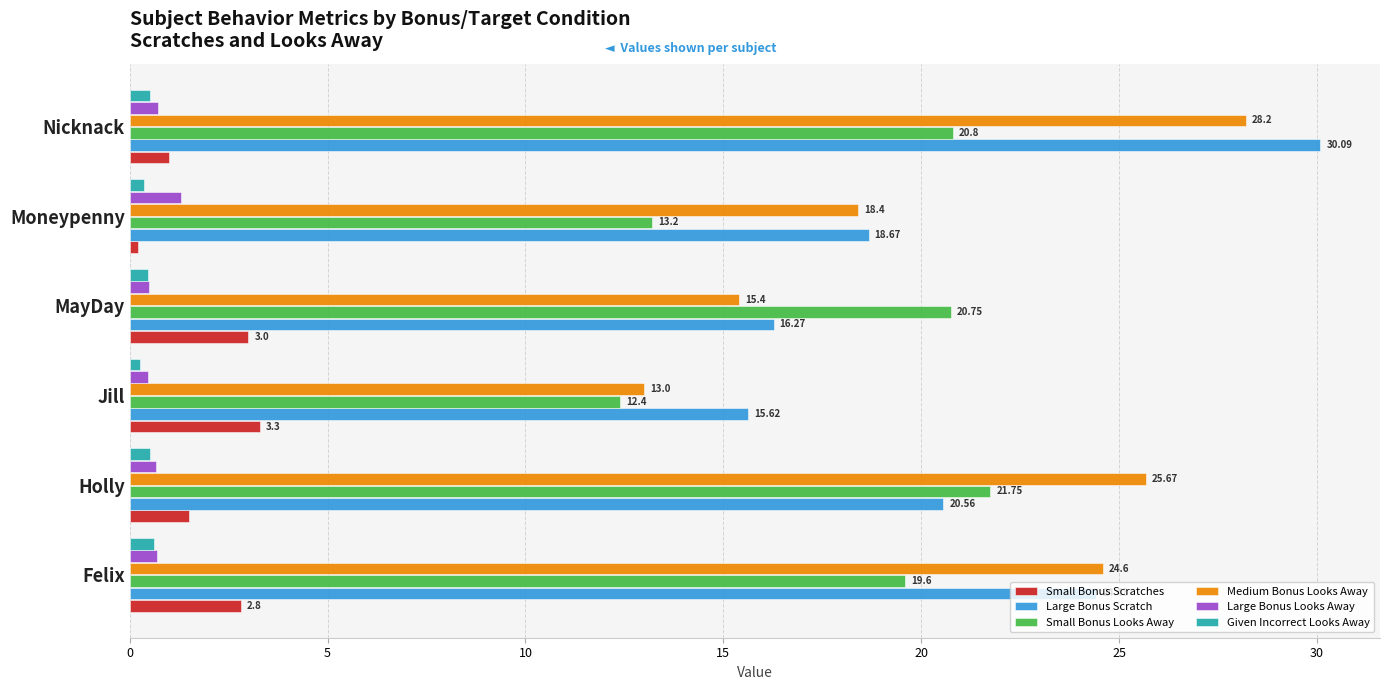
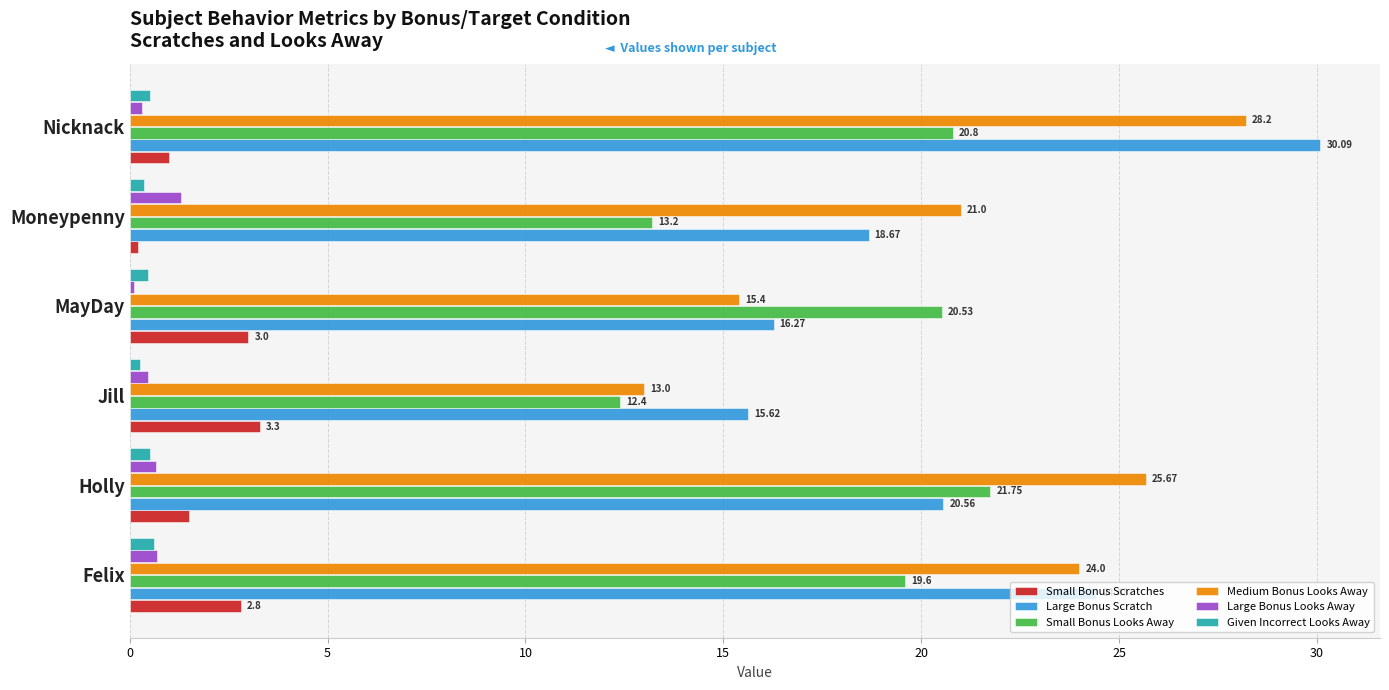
Large Bonus Looks Away, Nicknack: 0.7 -> 0.3
Medium Bonus Looks Away, Moneypenny: 18.4 -> 21.0
Large Bonus Looks Away, MayDay: 0.5 -> 0.1
Small Bonus Looks Away, MayDay: 20.75 -> 20.53
Medium Bonus Looks Away, Felix: 24.6 -> 24.0
